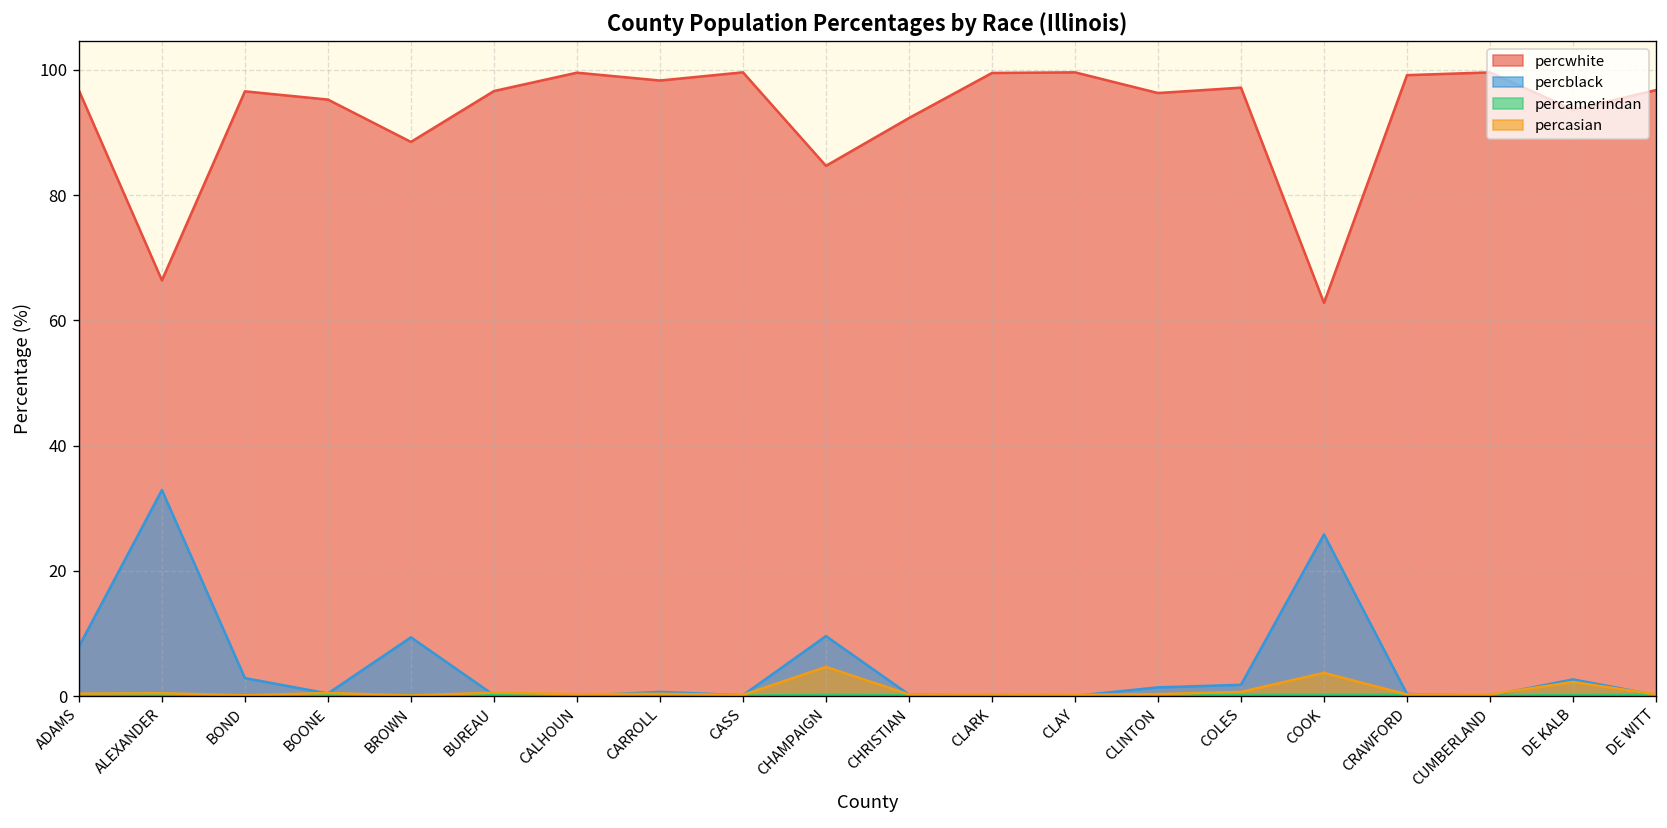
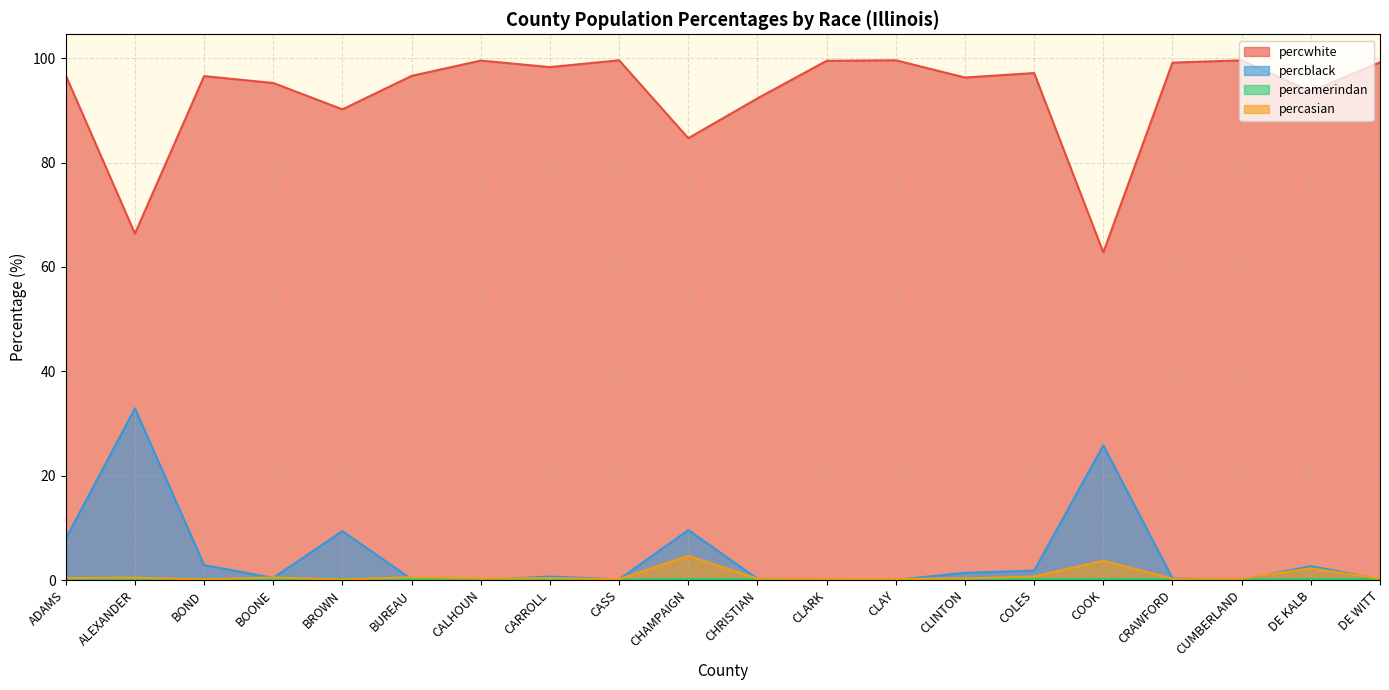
percwhite, BROWN: 88 -> 90
percwhite, DE WITT: 97 -> 99
